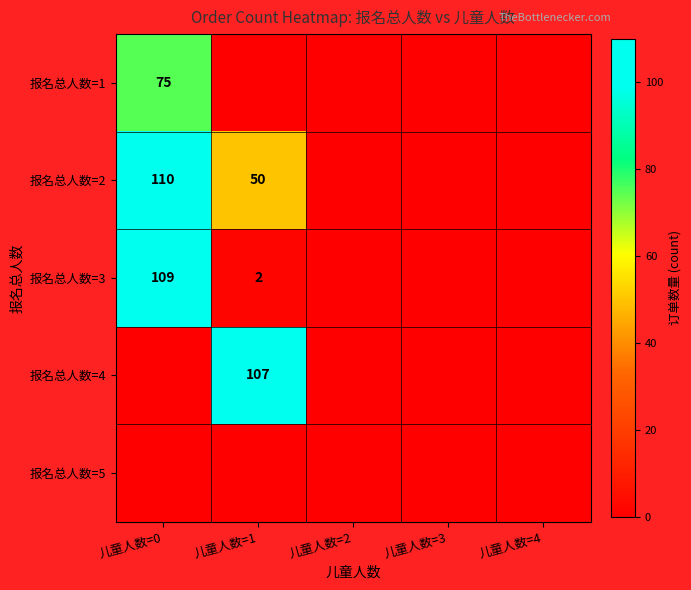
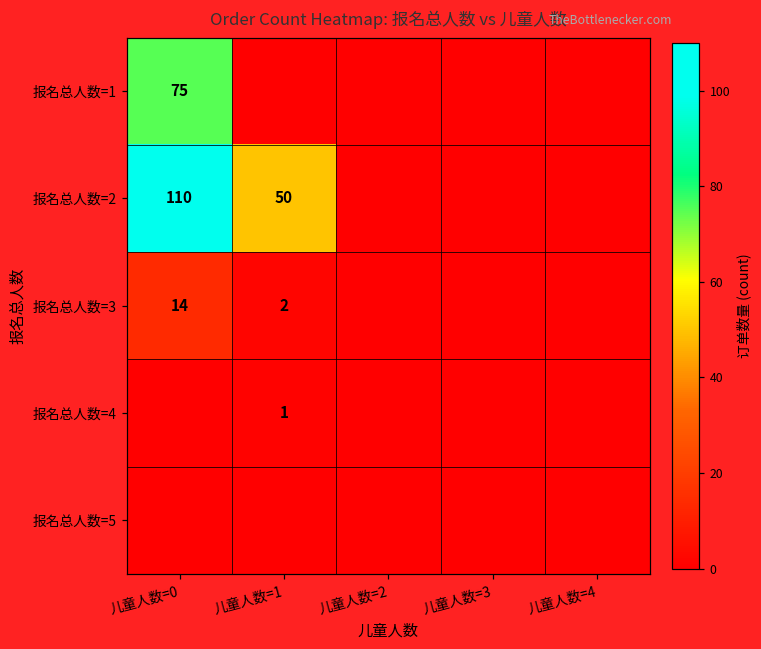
报名总人数=3, 儿童人数=0: 109 -> 14
报名总人数=4, 儿童人数=1: 107 -> 1
